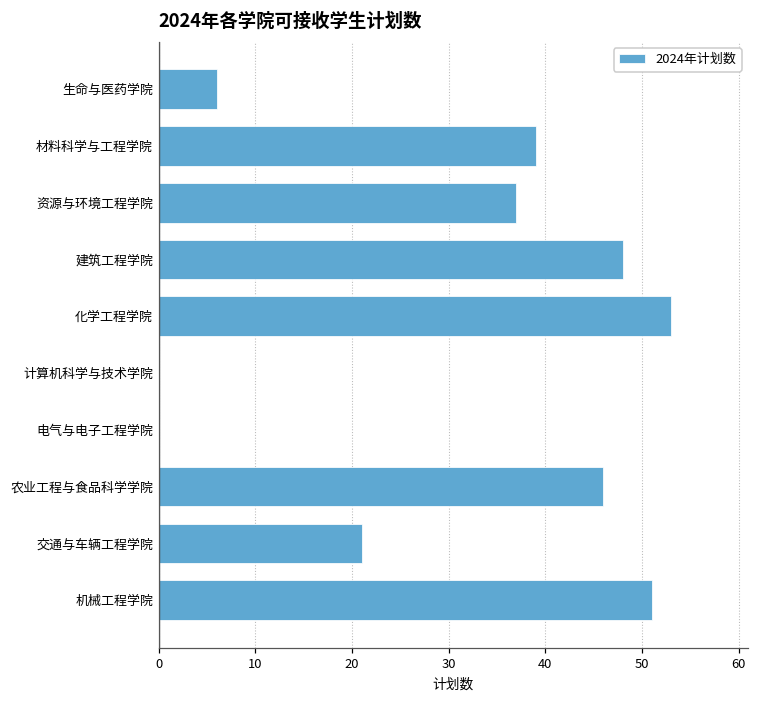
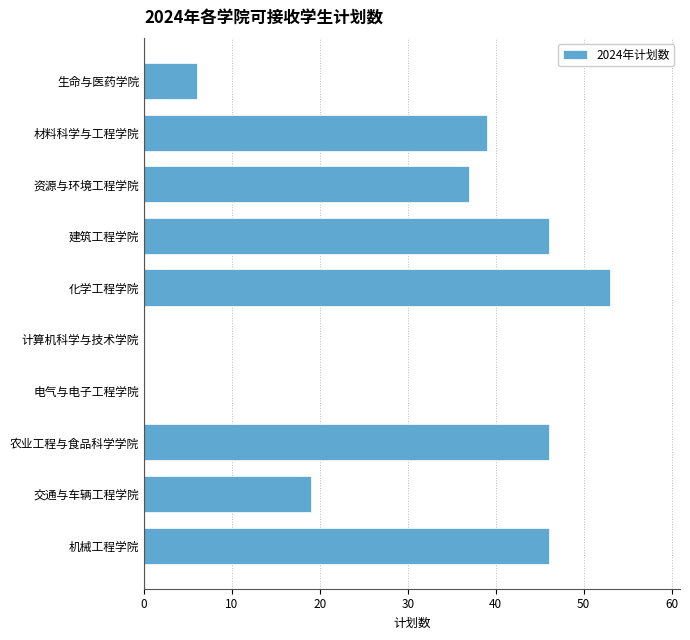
建筑工程学院: 48 -> 46
交通与车辆工程学院: 21 -> 19
机械工程学院: 51 -> 46
